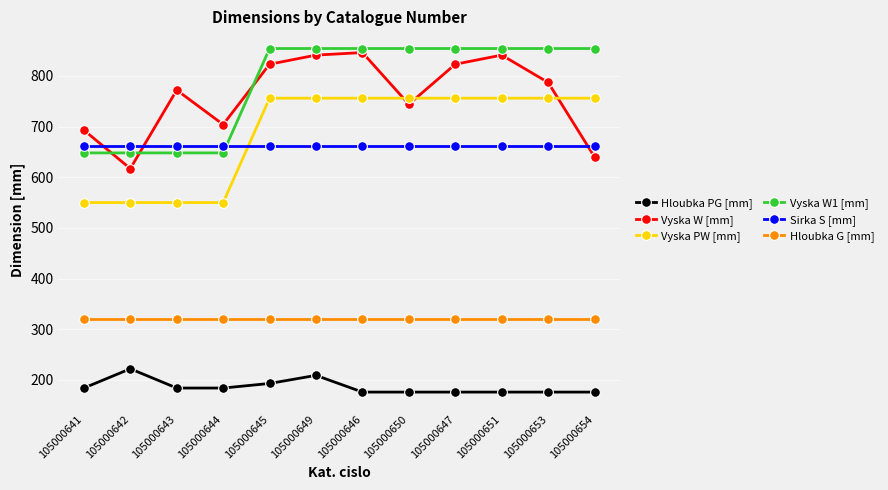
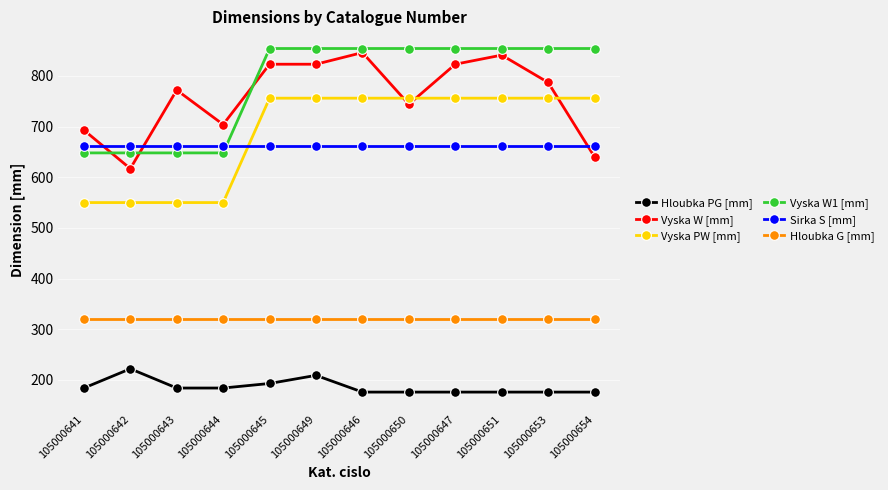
Vyska W [mm], 105000649: 840 -> 820
